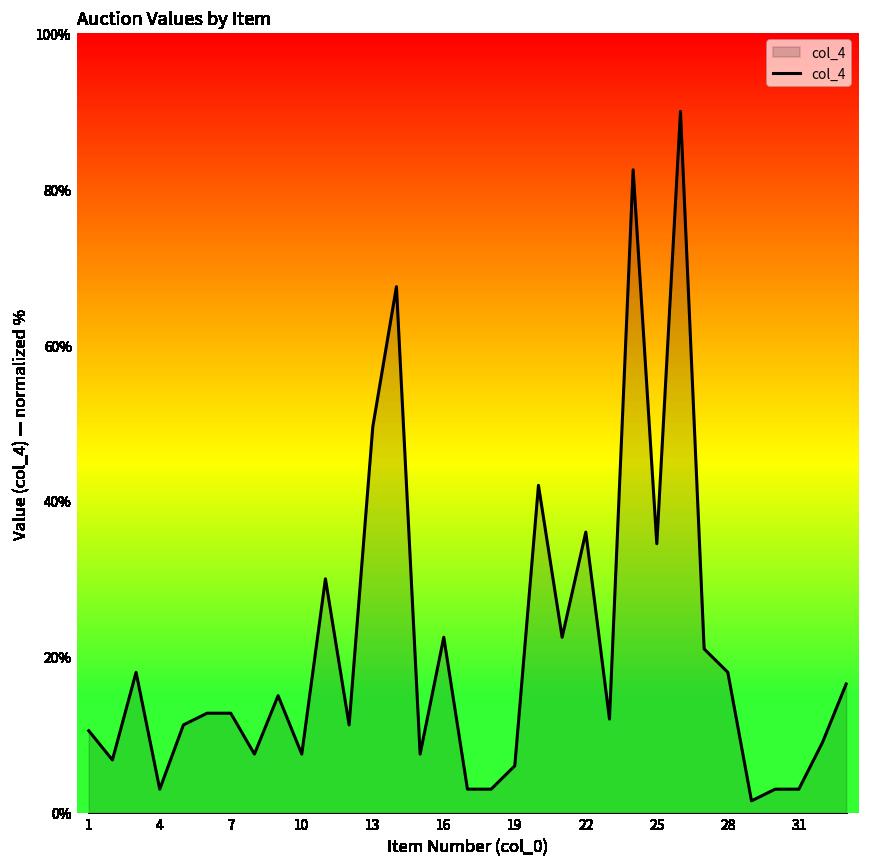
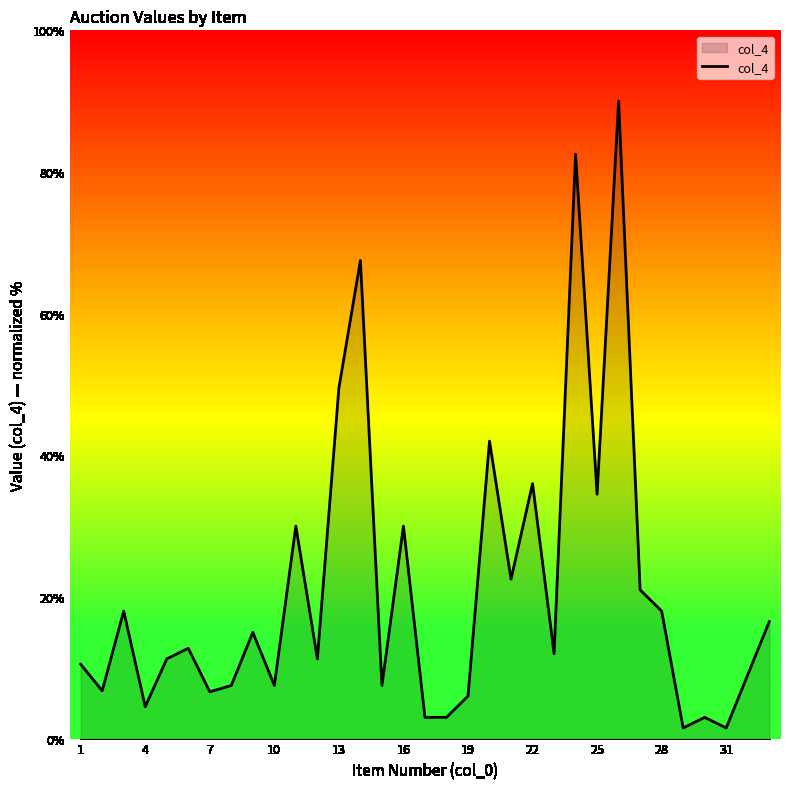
4: 3% -> 5%
7: 13% -> 7%
16: 23% -> 30%
31: 3% -> 2%
